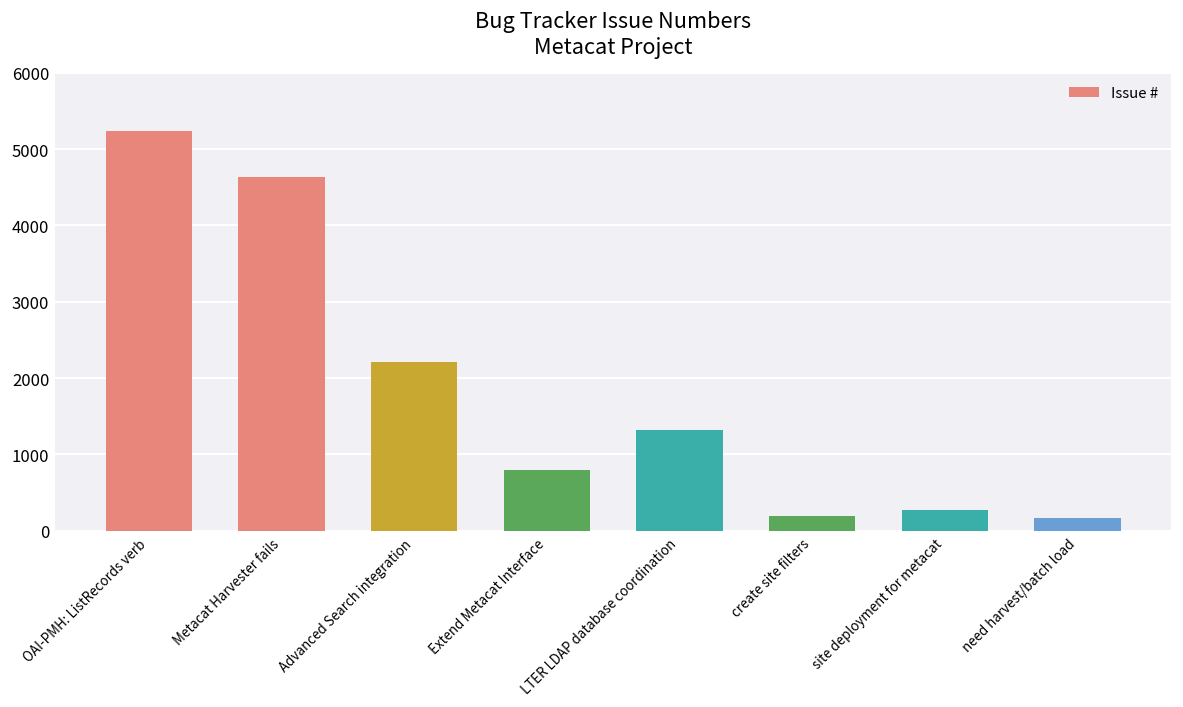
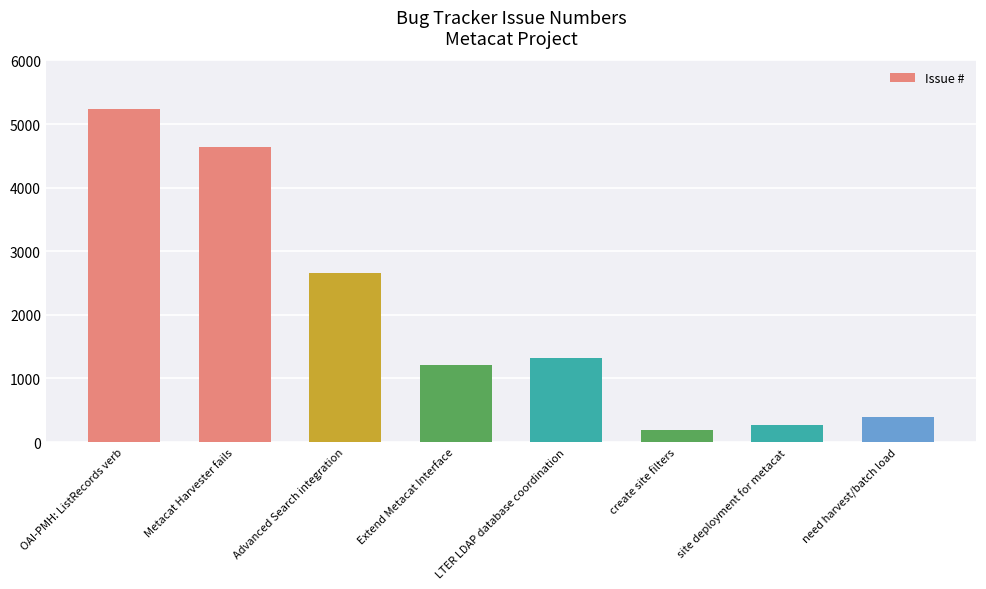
Advanced Search integration: 2200 -> 2700
Extend Metacat Interface: 800 -> 1200
need harvest/batch load: 200 -> 400
